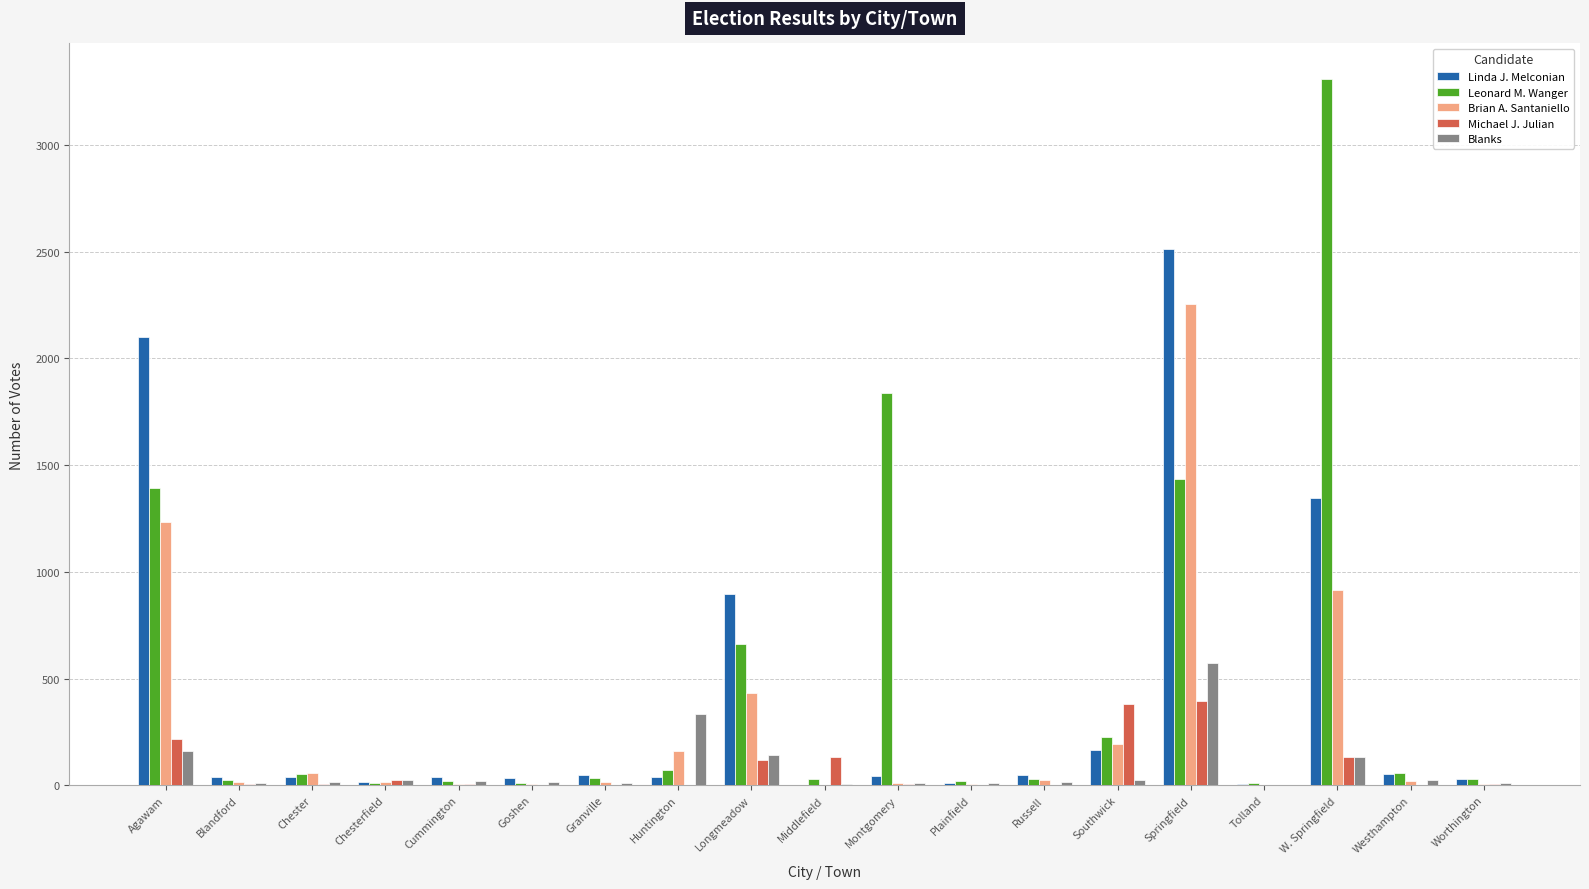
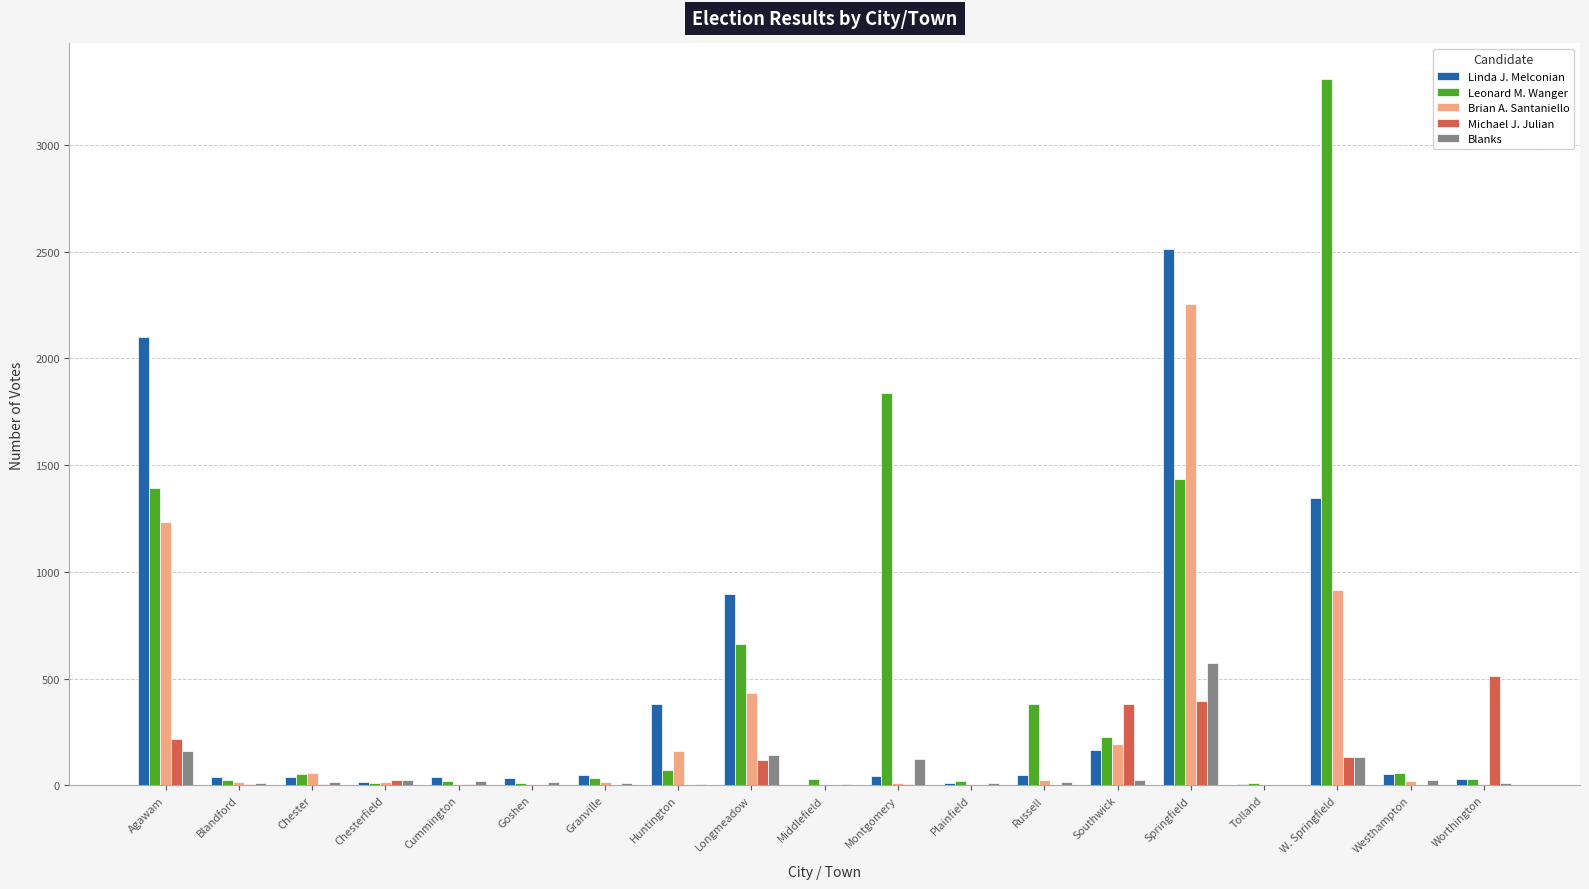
Linda J. Melconian, Huntington: 40 -> 380
Blanks, Huntington: 330 -> 10
Michael J. Julian, Middlefield: 130 -> 0
Blanks, Montgomery: 10 -> 130
Leonard M. Wanger, Russell: 30 -> 380
Michael J. Julian, Worthington: 10 -> 510
